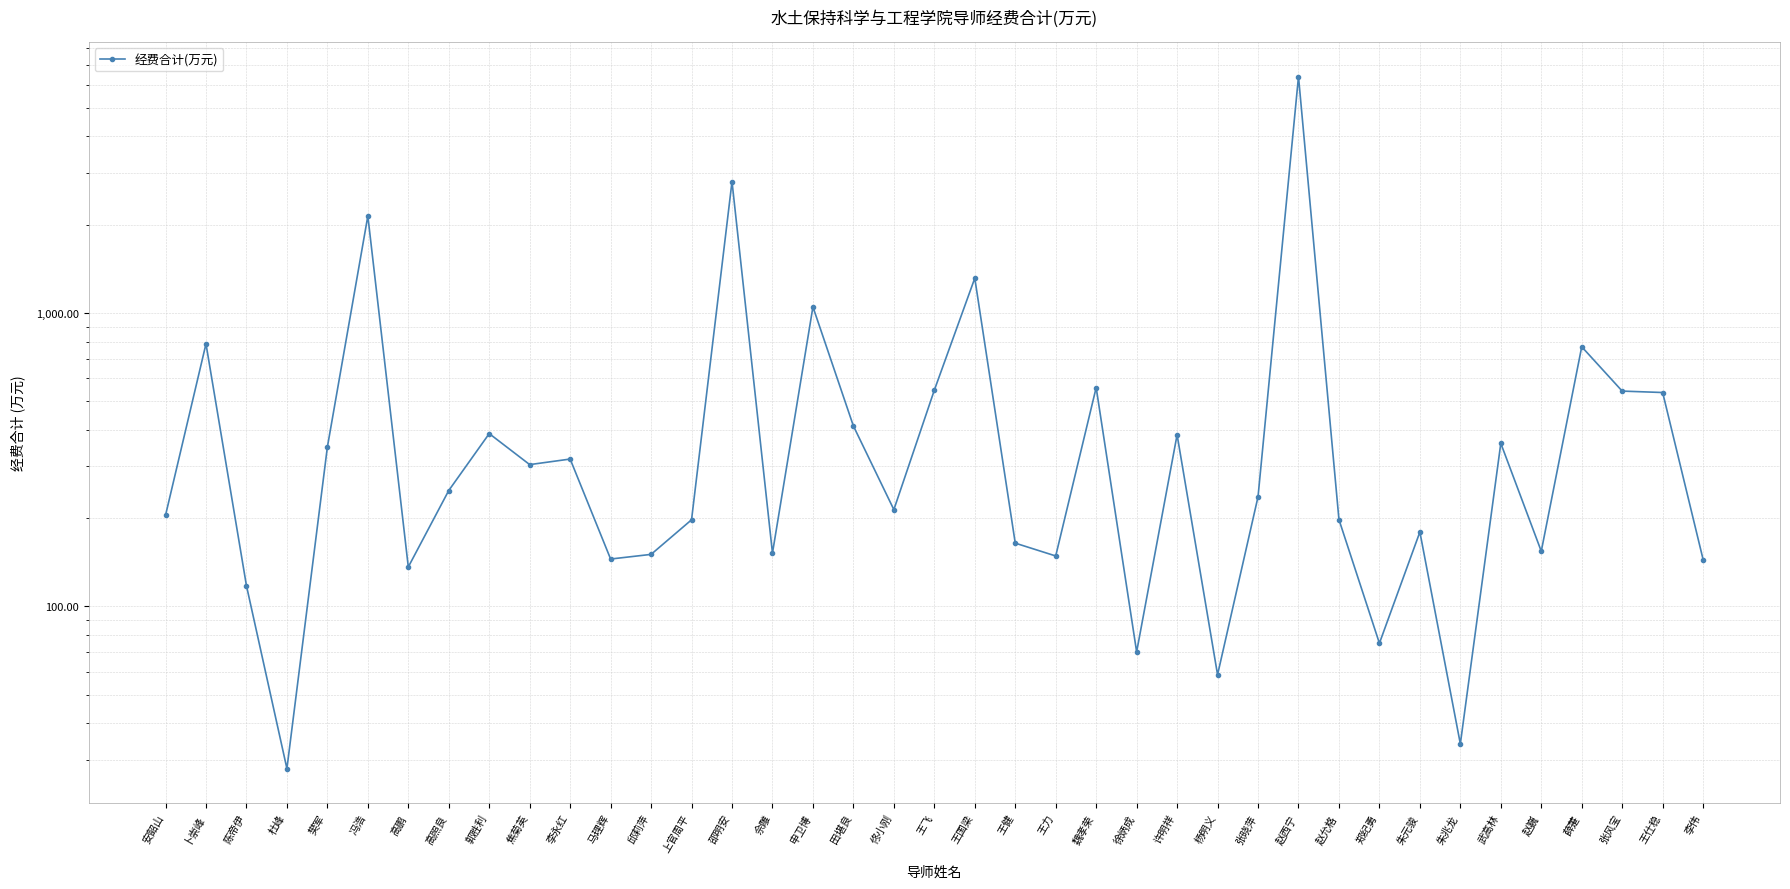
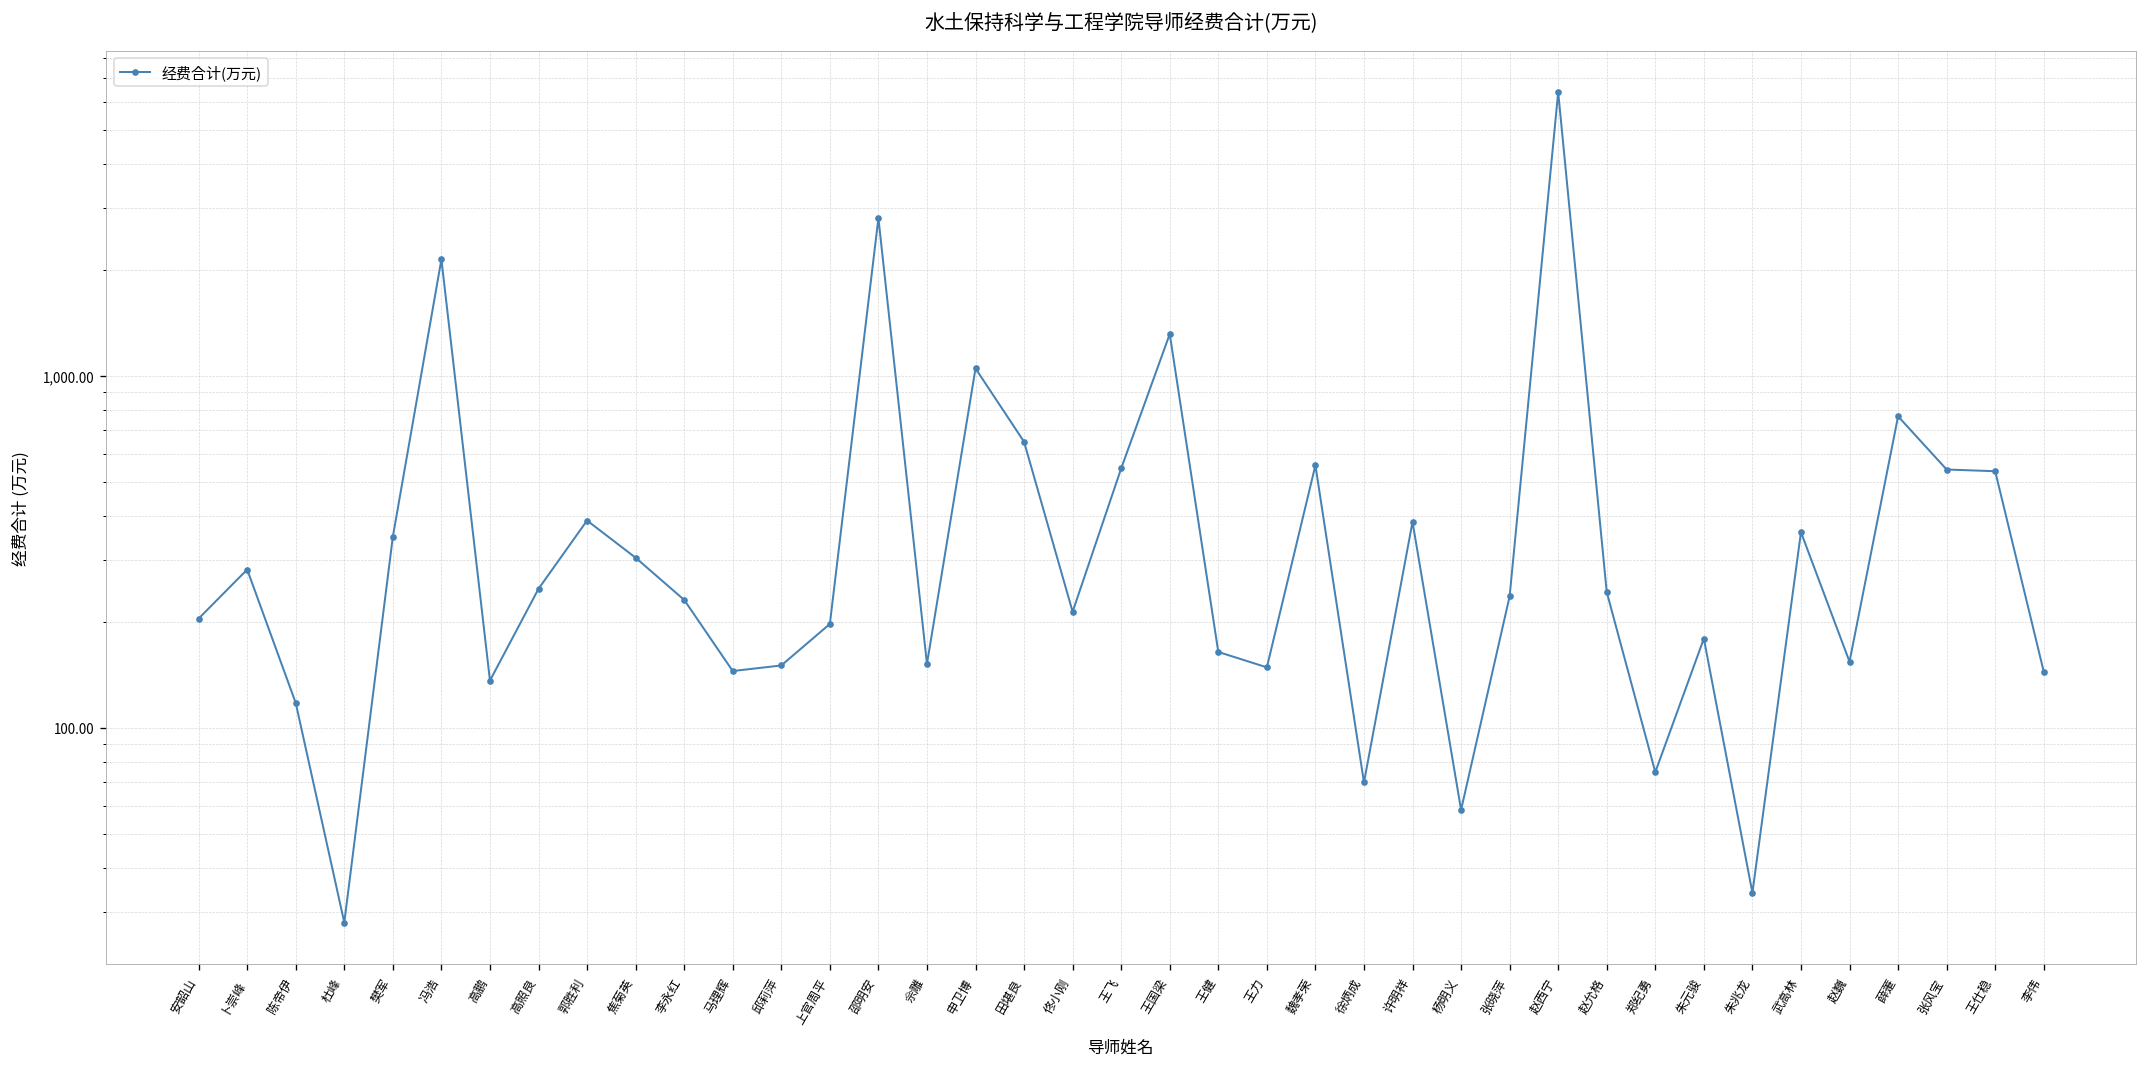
卜崇峰: 790 -> 280
李永红: 320 -> 230
田堪良: 410 -> 650
赵允格: 200 -> 240
